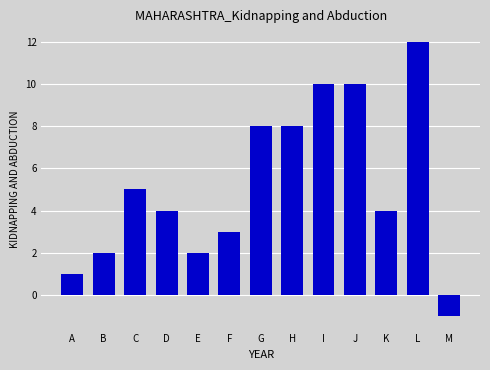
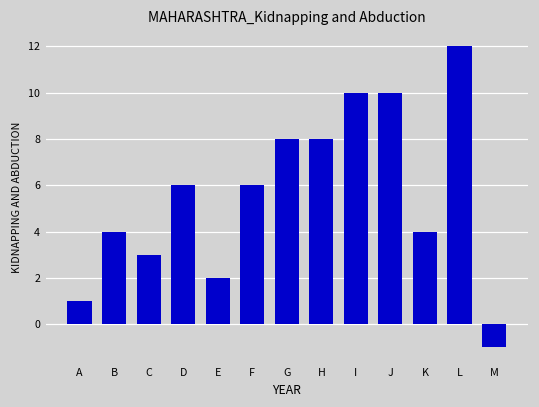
B: 2 -> 4
C: 5 -> 3
D: 4 -> 6
F: 3 -> 6
